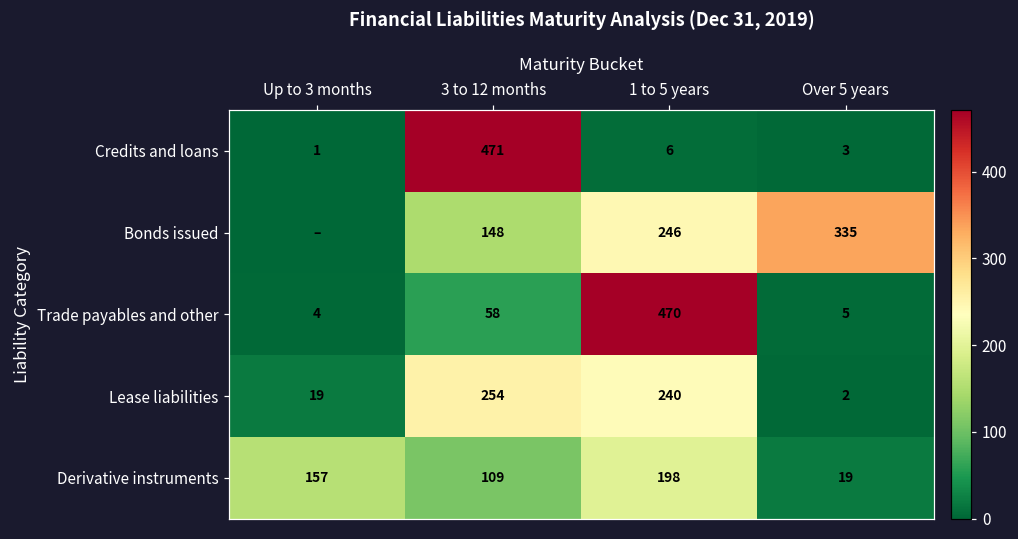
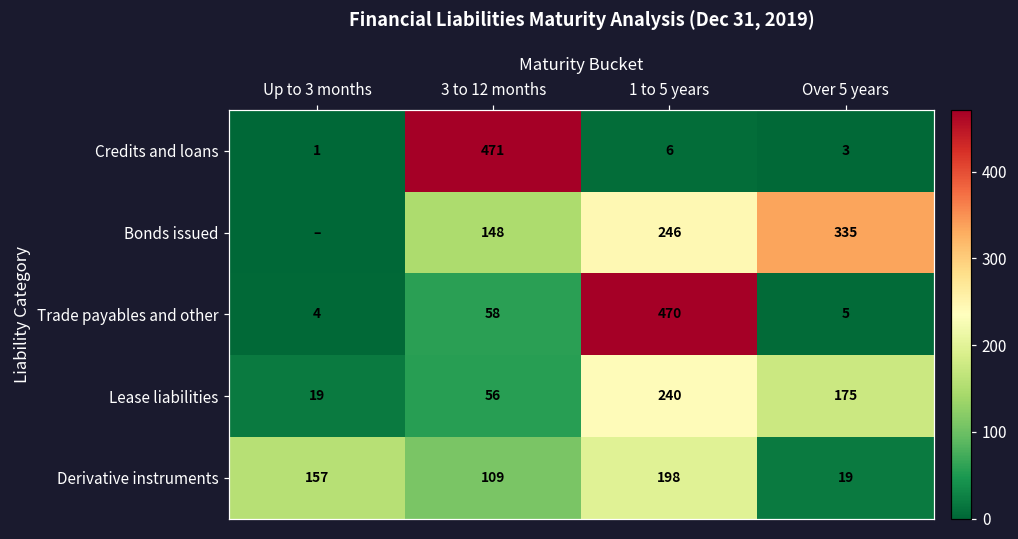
Lease liabilities, 3 to 12 months: 254 -> 56
Lease liabilities, Over 5 years: 2 -> 175
